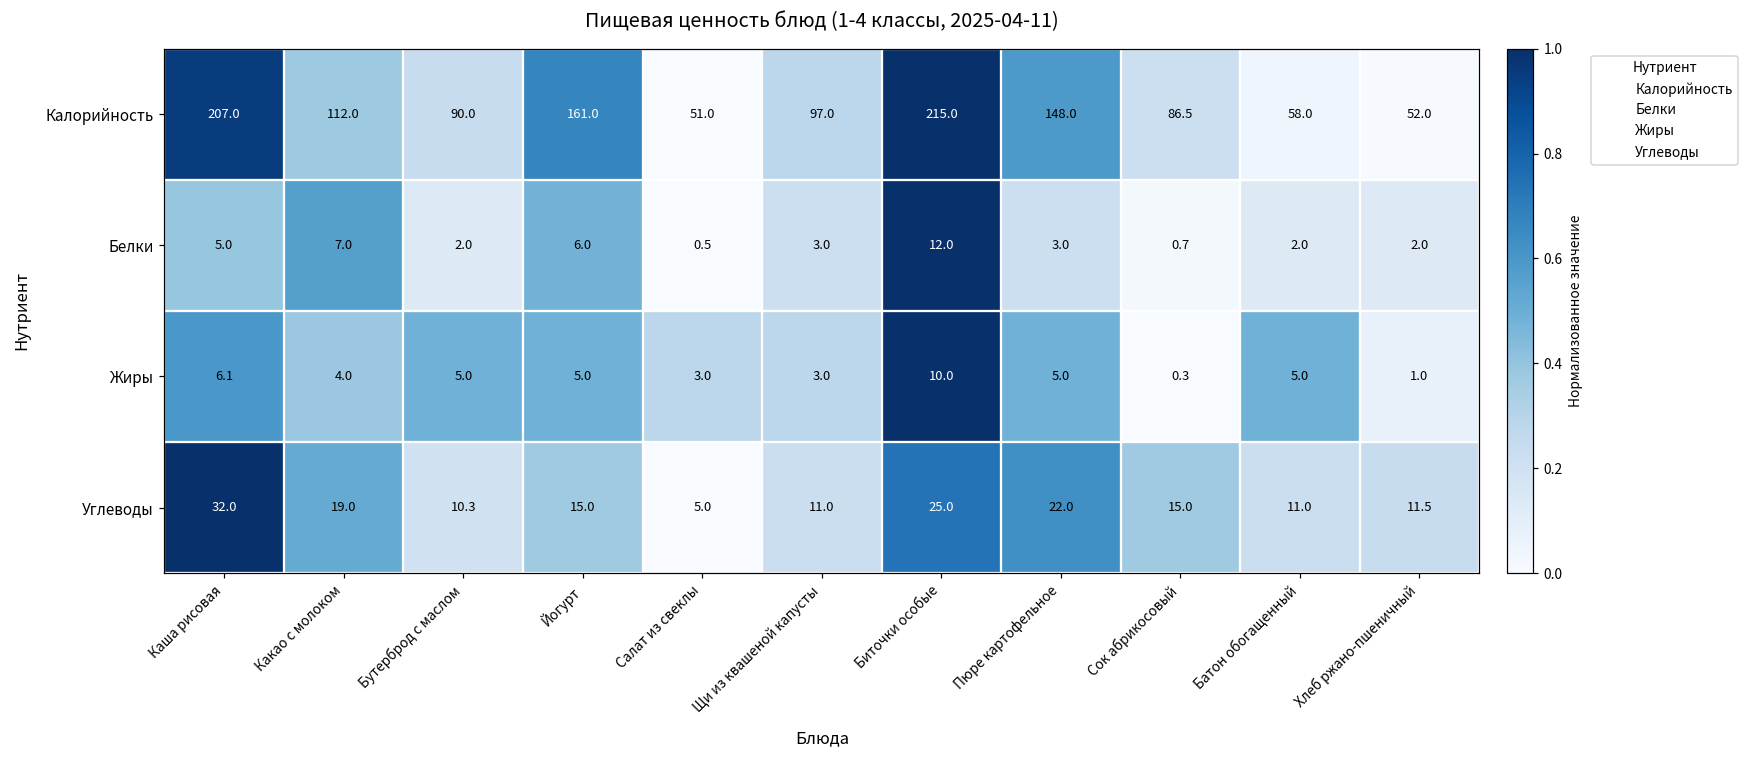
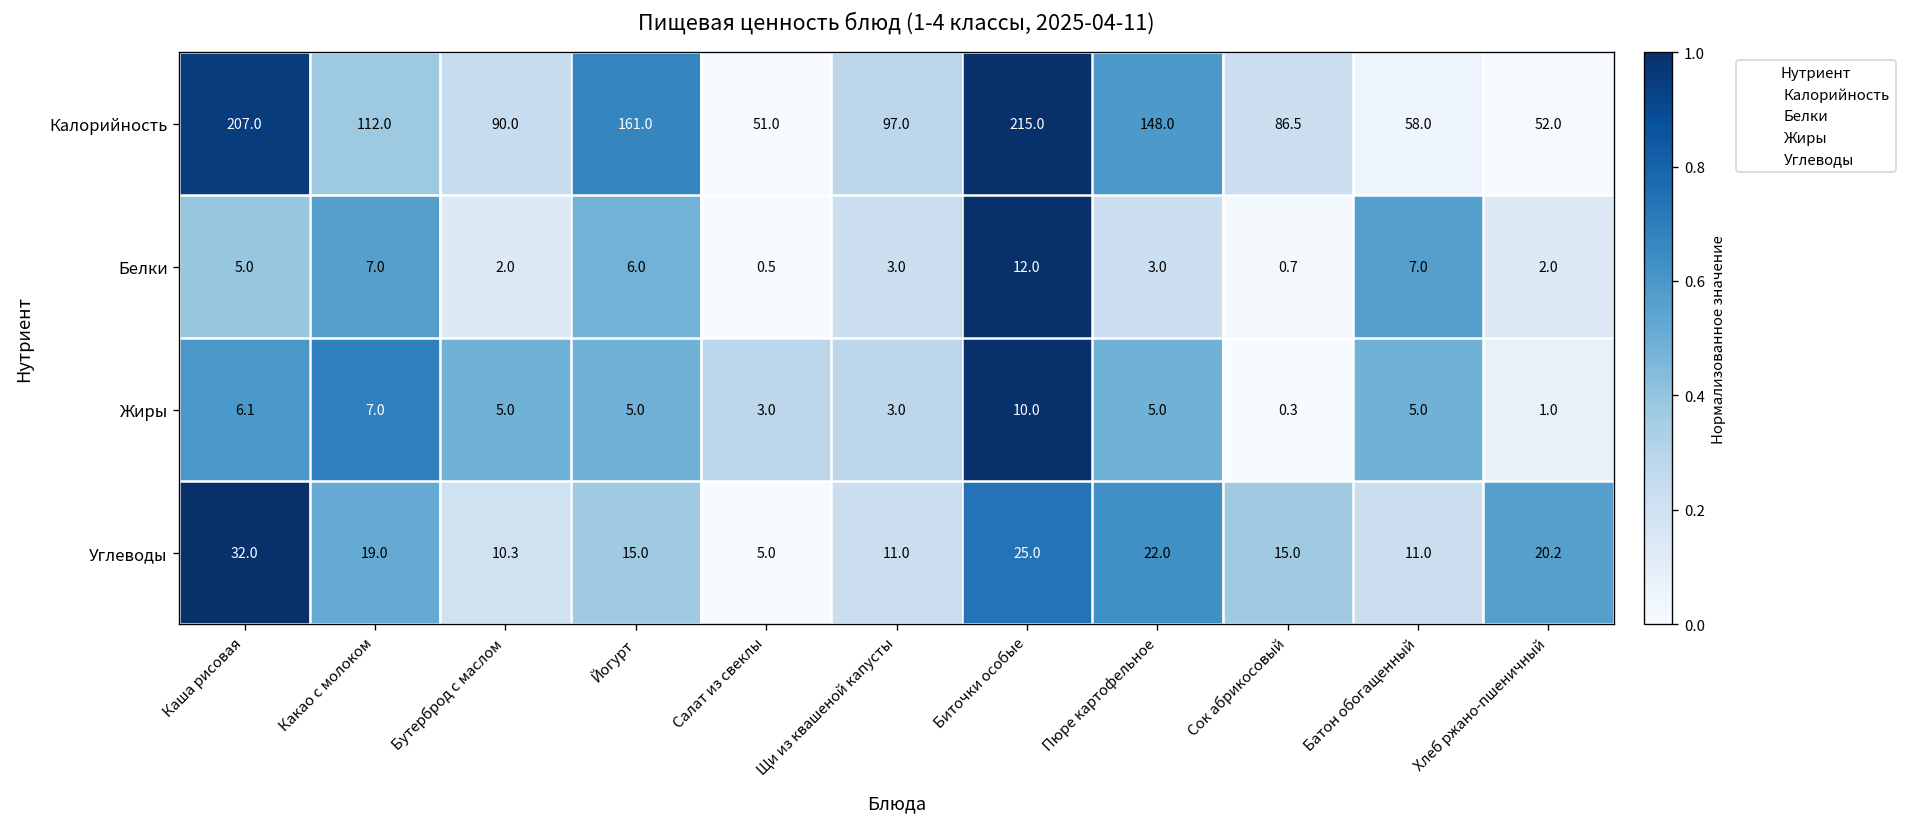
Белки, Батон обогащенный: 2.0 -> 7.0
Жиры, Какао с молоком: 4.0 -> 7.0
Углеводы, Хлеб ржано-пшеничный: 11.5 -> 20.2
